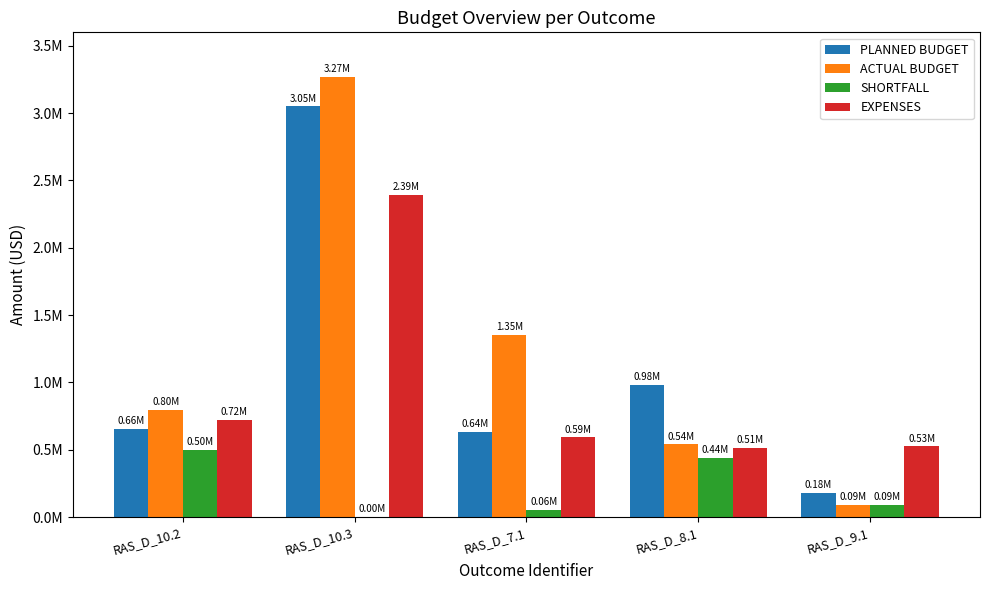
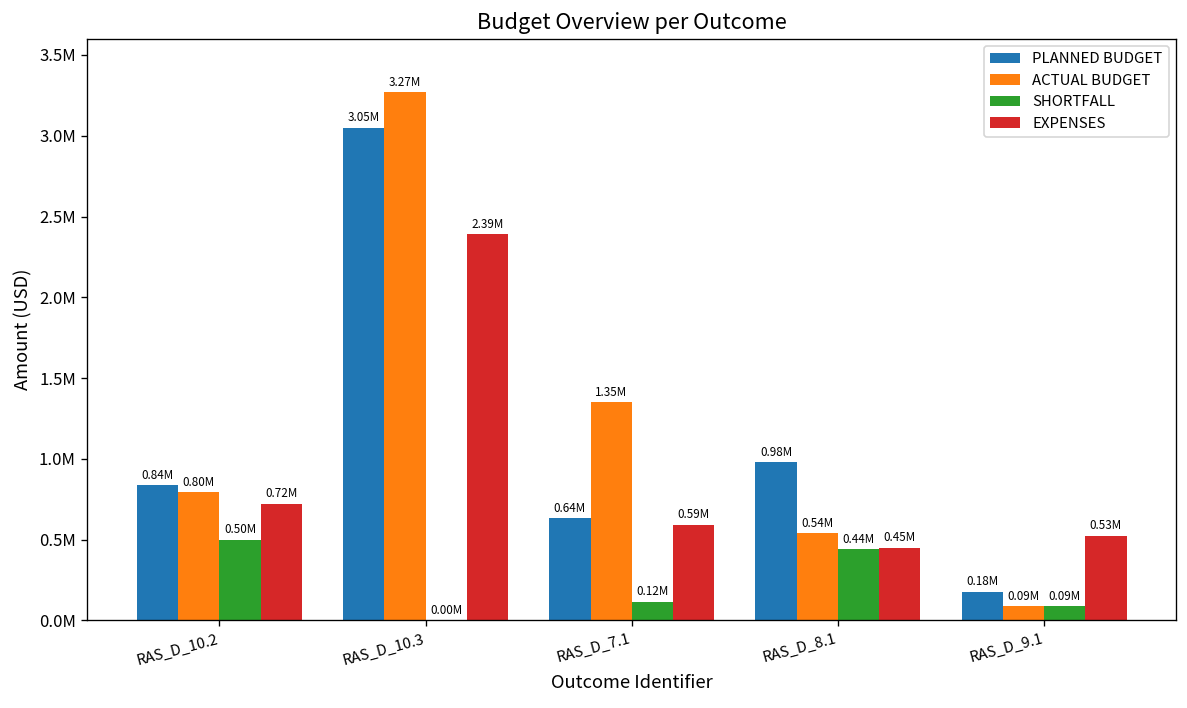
PLANNED BUDGET, RAS_D_10.2: 0.66M -> 0.84M
SHORTFALL, RAS_D_7.1: 0.06M -> 0.12M
EXPENSES, RAS_D_8.1: 0.51M -> 0.45M
